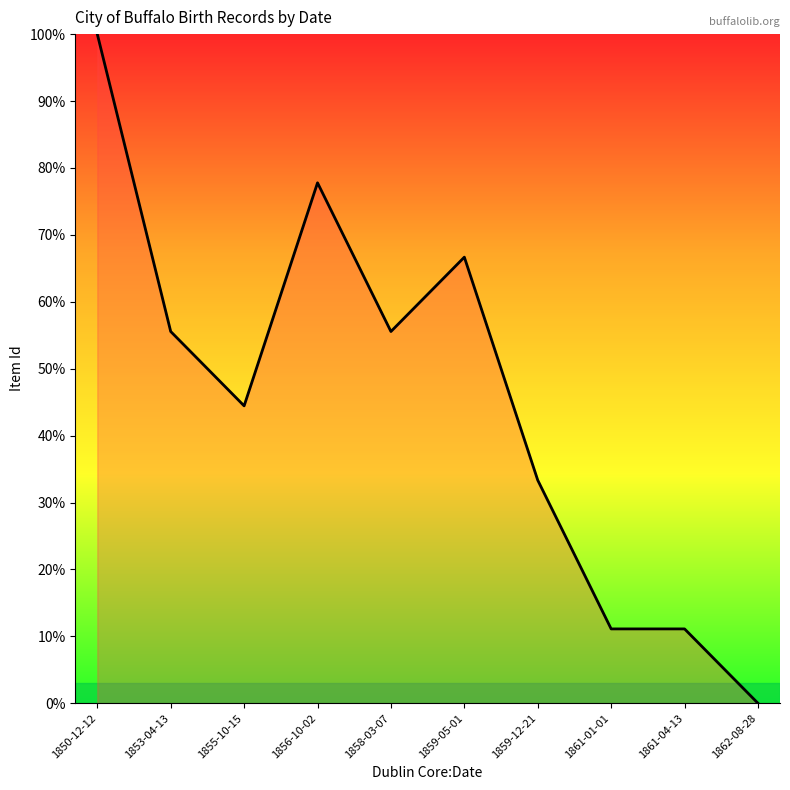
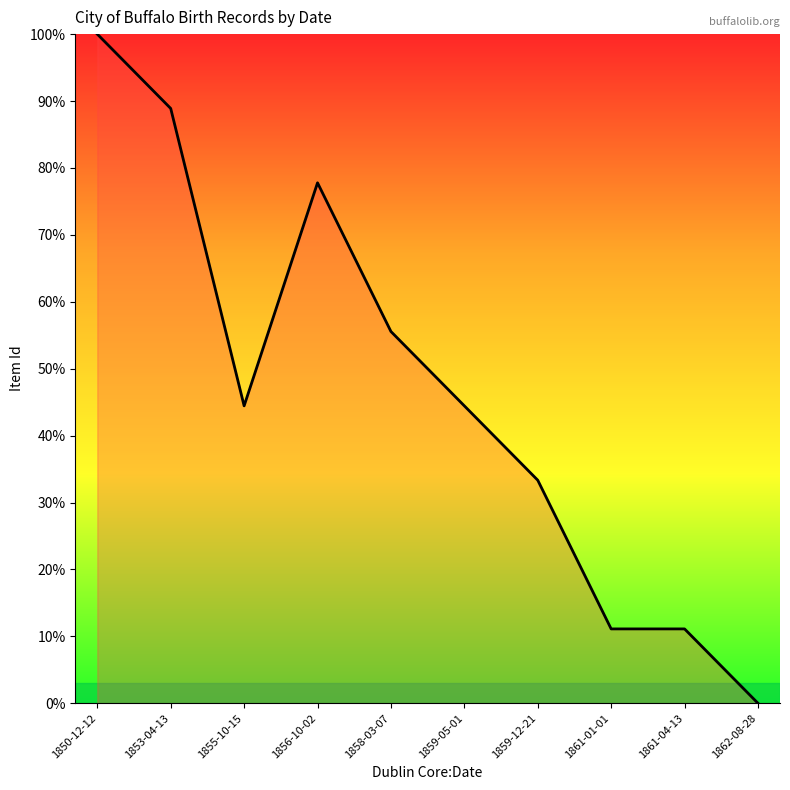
1853-04-13: 56% -> 89%
1859-05-01: 67% -> 44%
